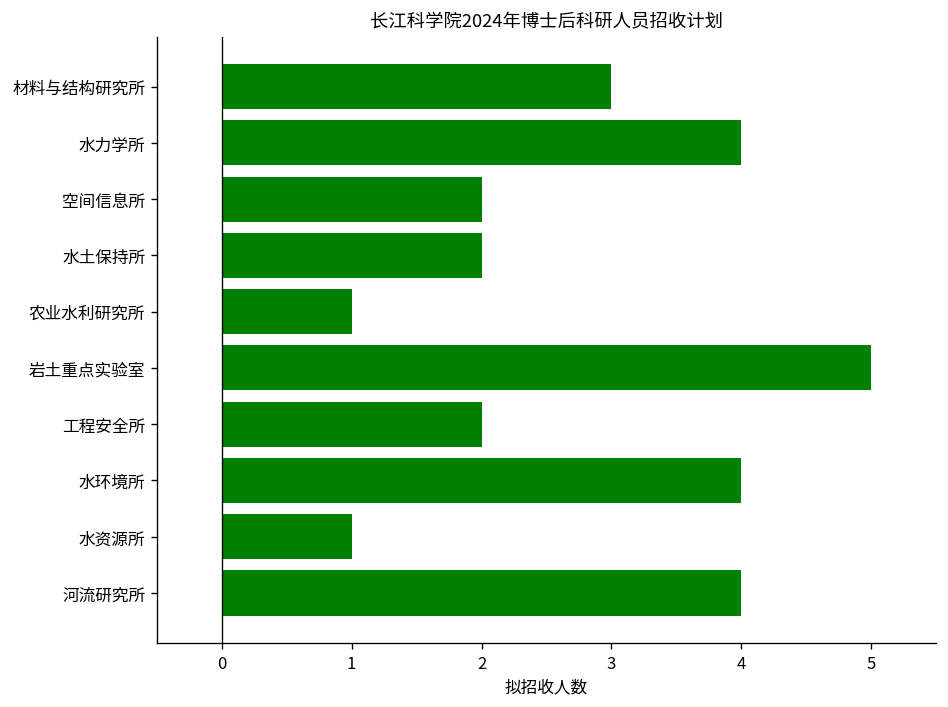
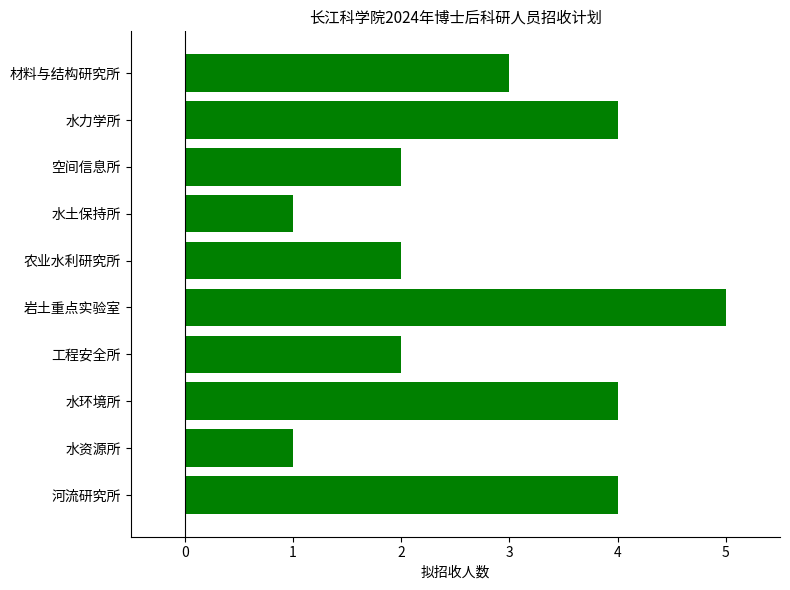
水土保持所: 2 -> 1
农业水利研究所: 1 -> 2
